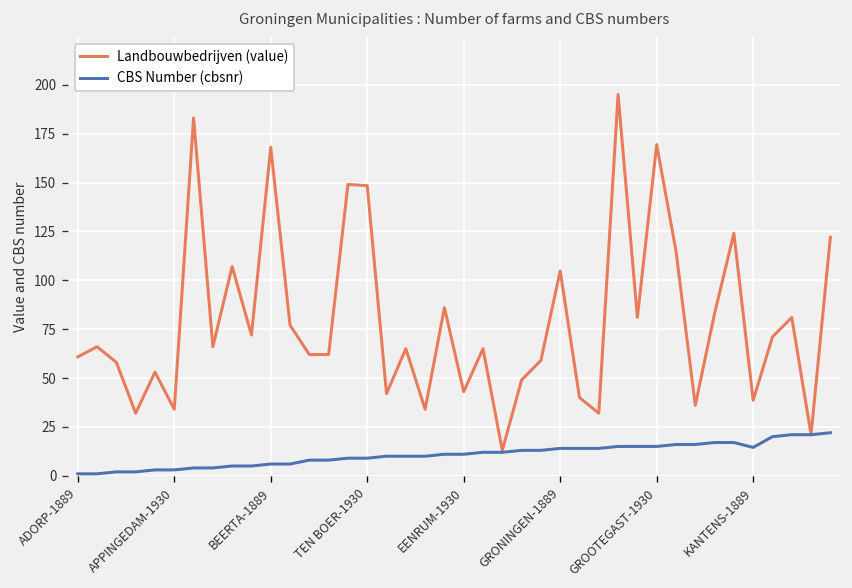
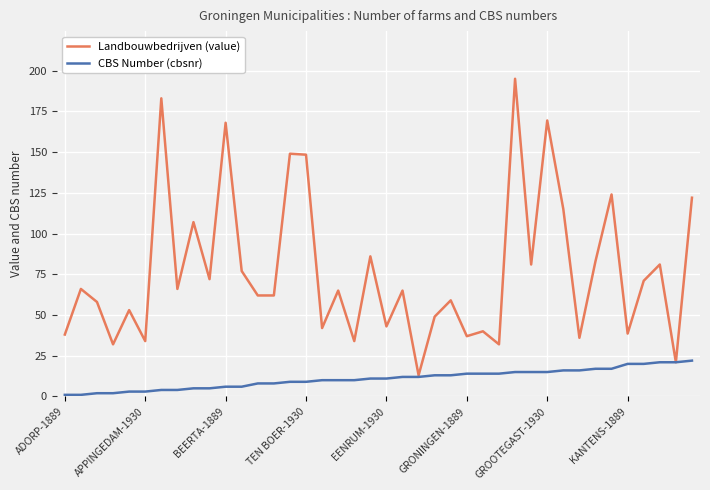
Landbouwbedrijven (value), ADORP-1889: 61 -> 38
Landbouwbedrijven (value), GRONINGEN-1889: 105 -> 37
CBS Number (cbsnr), KANTENS-1889: 15 -> 20
